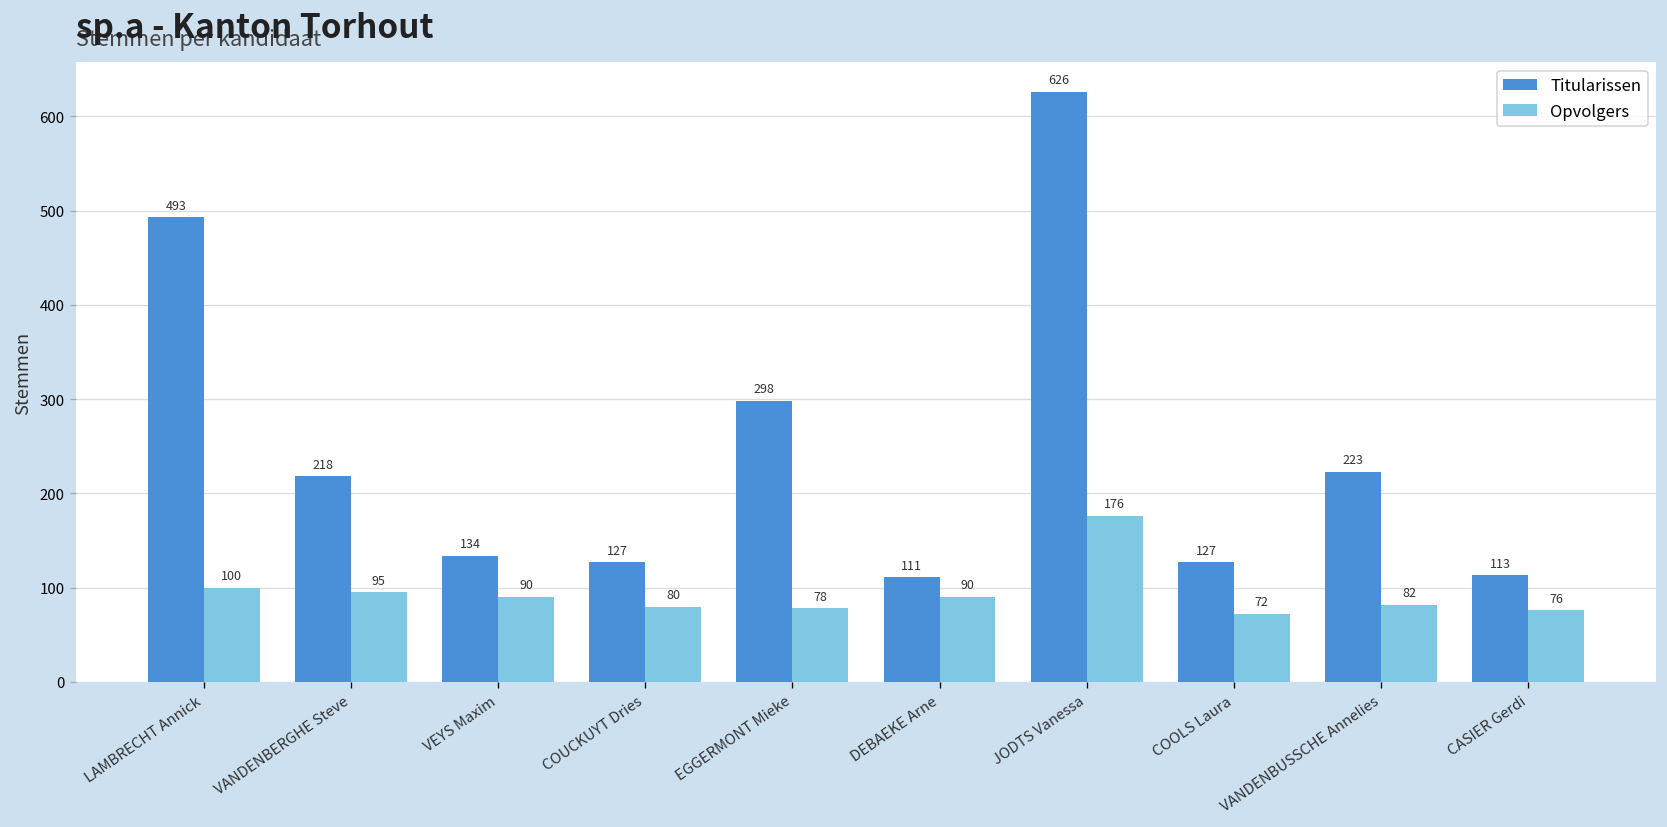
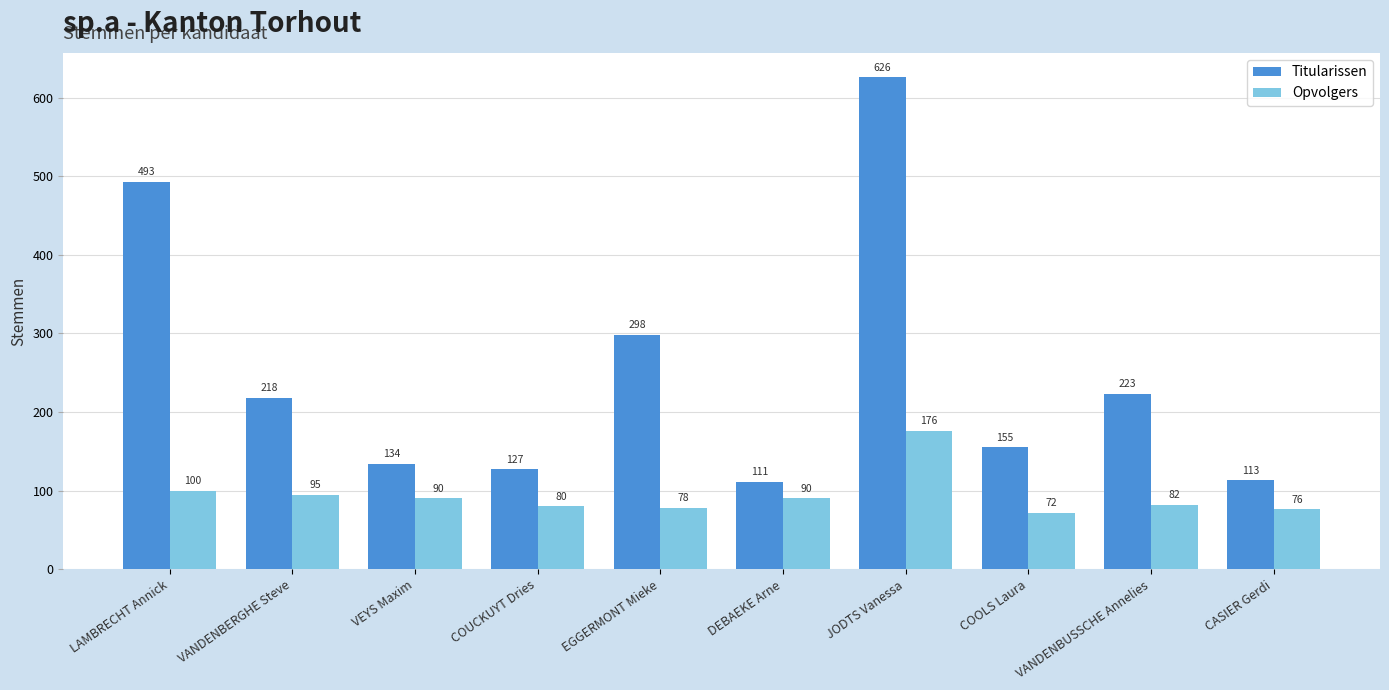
Titularissen, COOLS Laura: 127 -> 155
